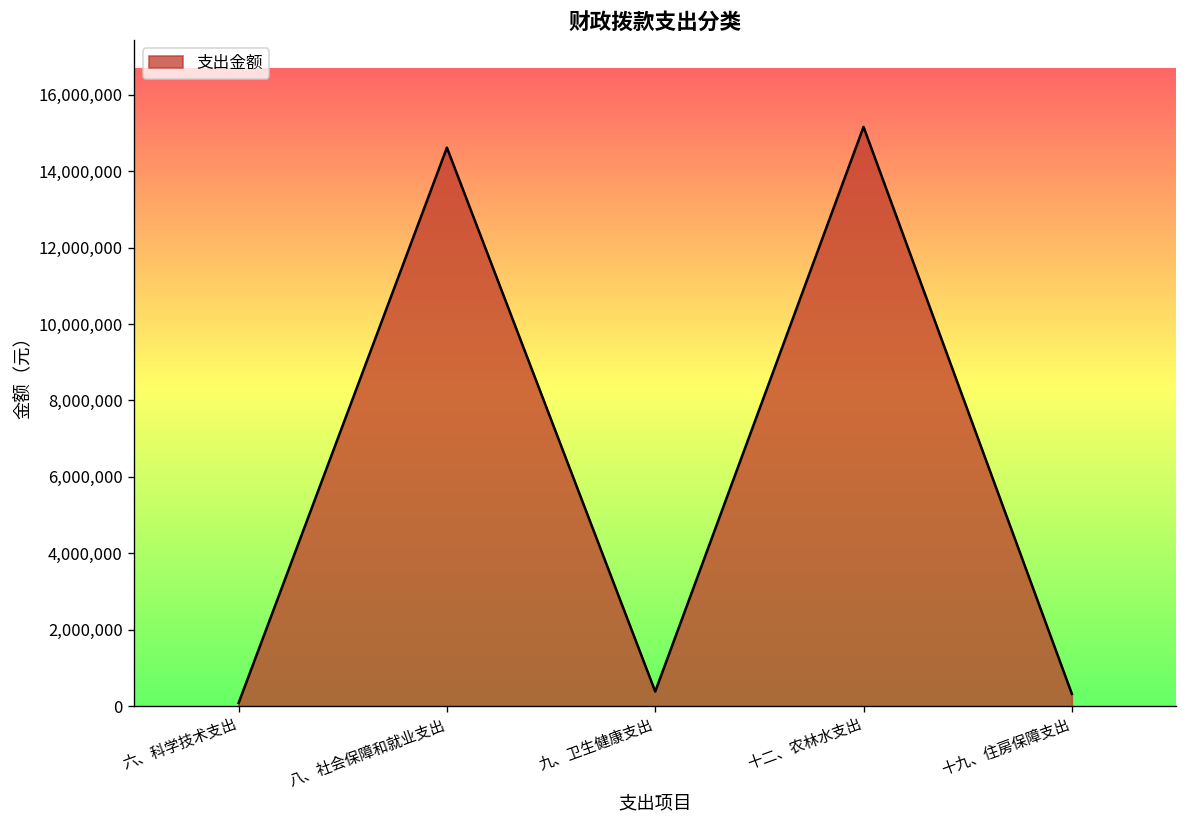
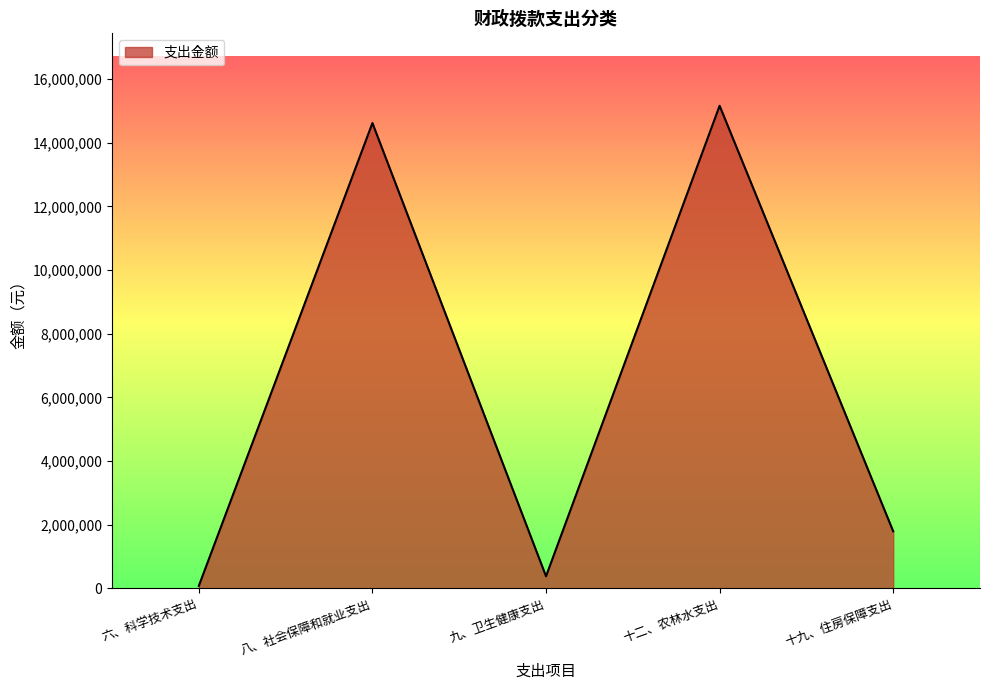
十九、住房保障支出: 300,000 -> 1,800,000
